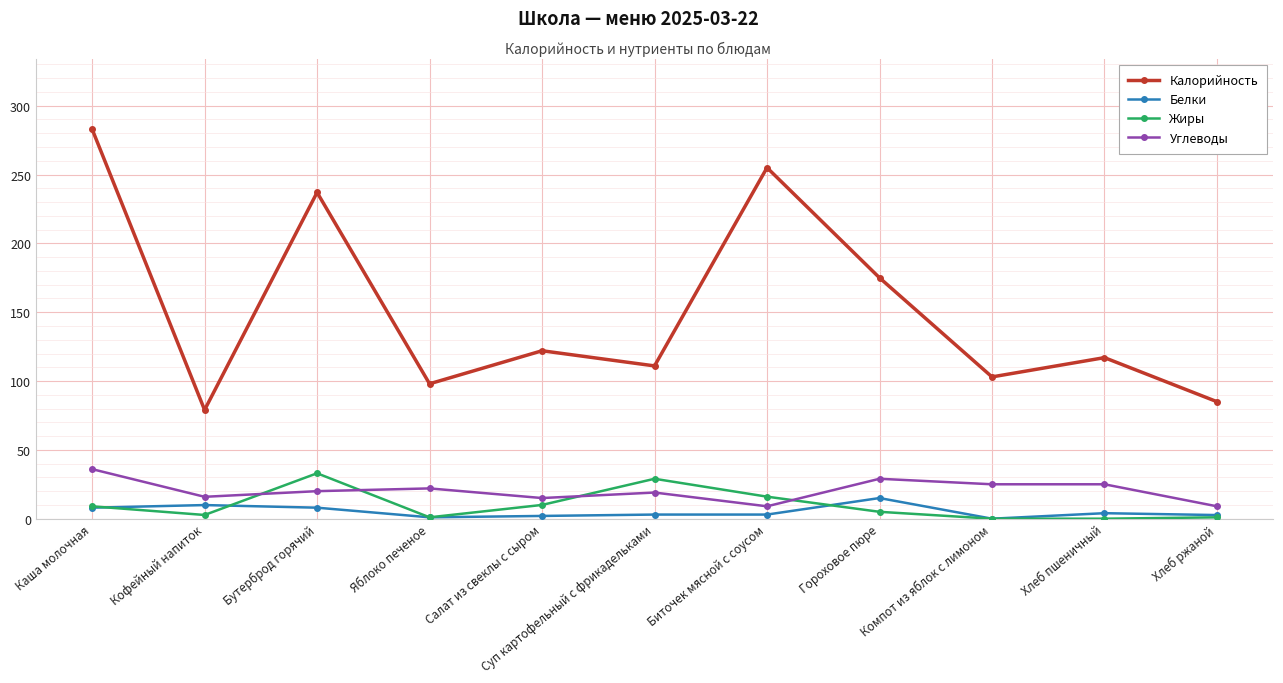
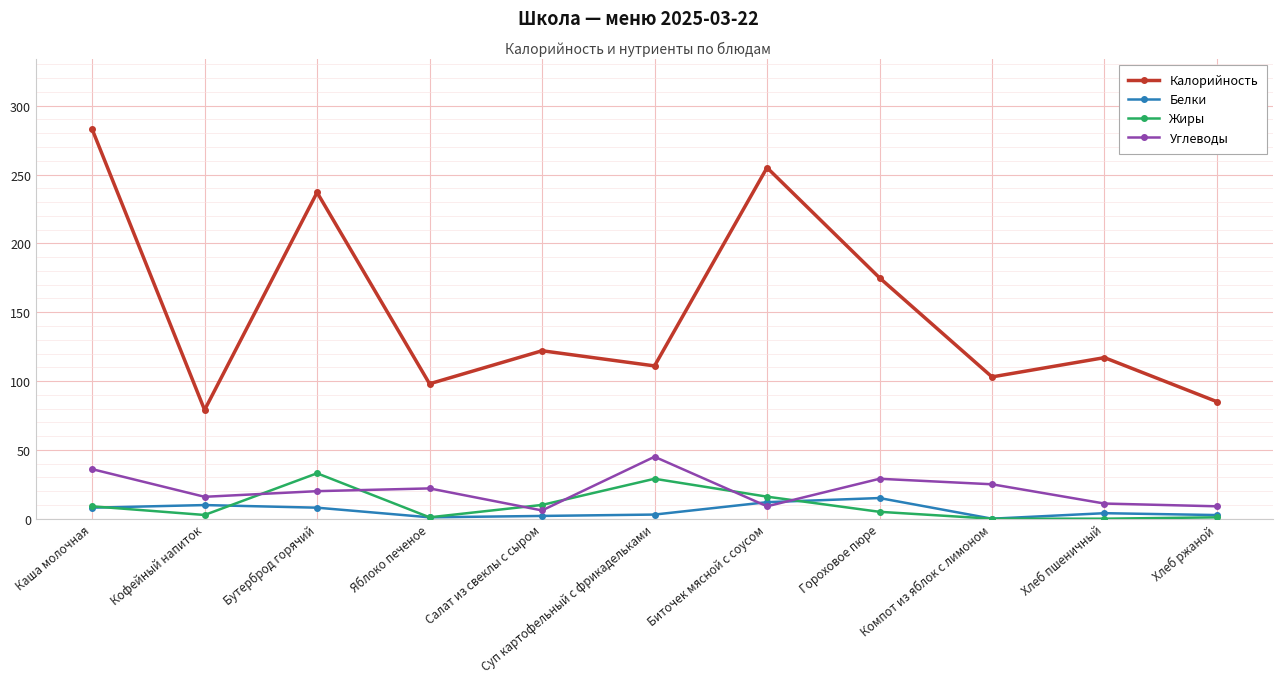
Углеводы, Салат из свеклы с сыром: 15 -> 6
Углеводы, Суп картофельный с фрикадельками: 19 -> 45
Белки, Биточек мясной с соусом: 3 -> 12
Углеводы, Хлеб пшеничный: 25 -> 11
